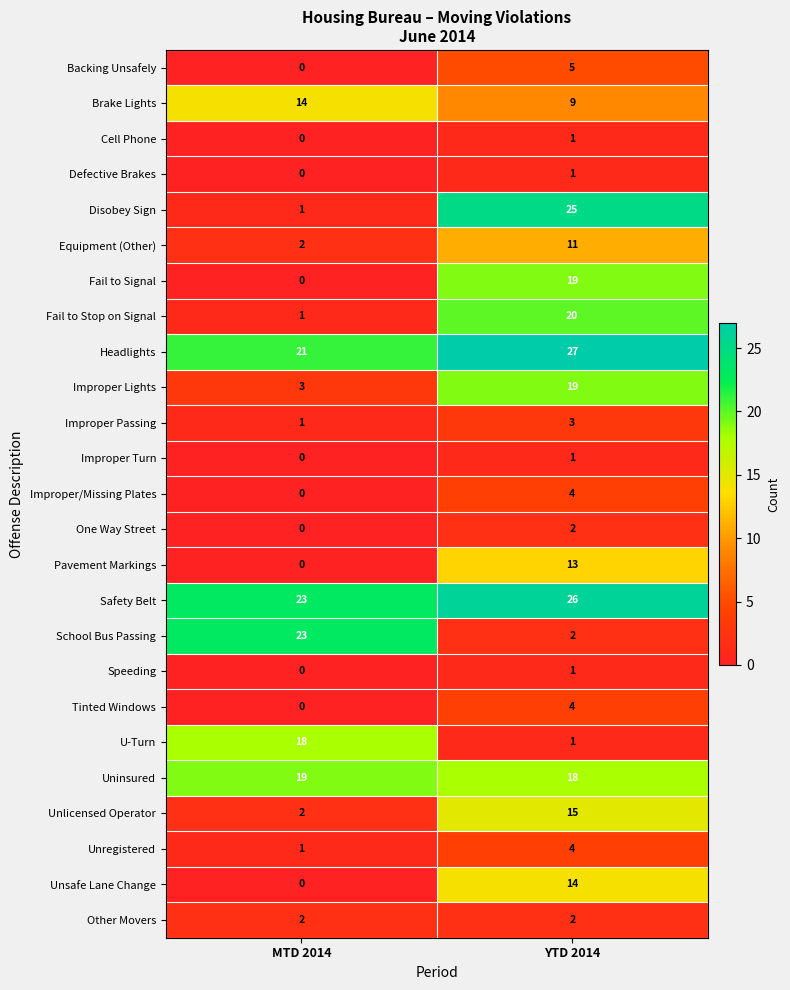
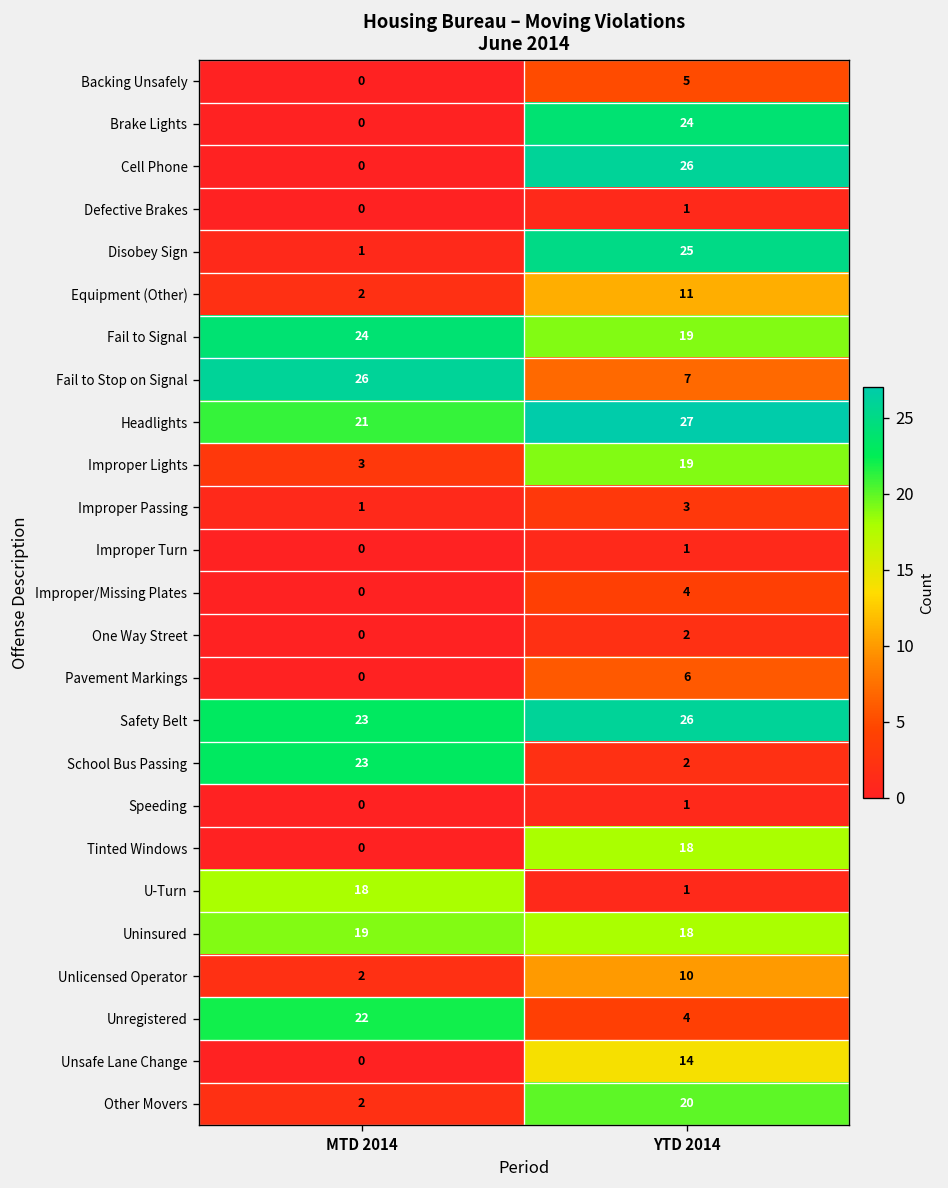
Brake Lights, MTD 2014: 14 -> 0
Brake Lights, YTD 2014: 9 -> 24
Cell Phone, YTD 2014: 1 -> 26
Fail to Signal, MTD 2014: 0 -> 24
Fail to Stop on Signal, MTD 2014: 1 -> 26
Fail to Stop on Signal, YTD 2014: 20 -> 7
Pavement Markings, YTD 2014: 13 -> 6
Tinted Windows, YTD 2014: 4 -> 18
Unlicensed Operator, YTD 2014: 15 -> 10
Unregistered, MTD 2014: 1 -> 22
Other Movers, YTD 2014: 2 -> 20
